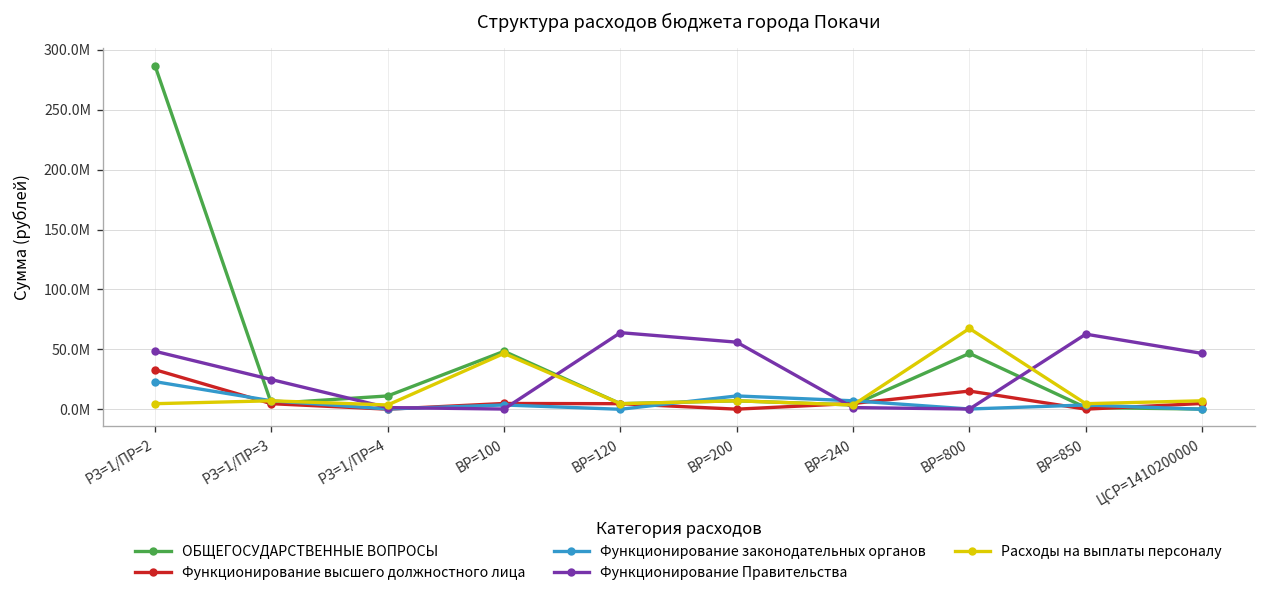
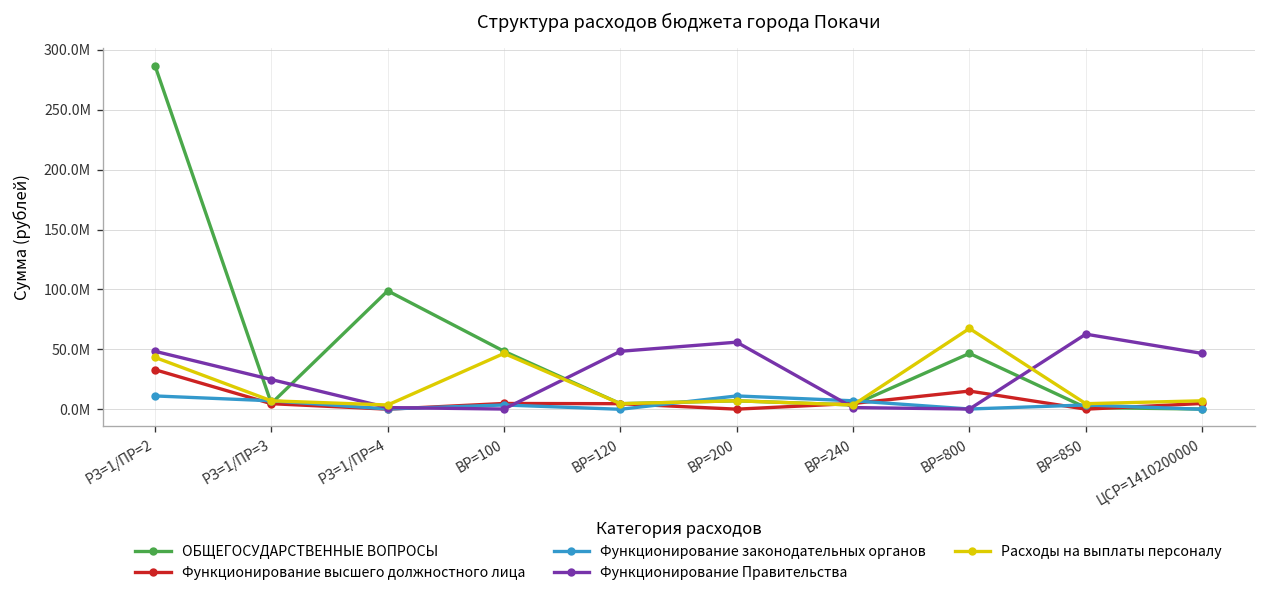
Функционирование законодательных органов, РЗ=1/ПР=2: 20000000 -> 10000000
Расходы на выплаты персоналу, РЗ=1/ПР=2: 0 -> 40000000
ОБЩЕГОСУДАРСТВЕННЫЕ ВОПРОСЫ, РЗ=1/ПР=4: 10000000 -> 100000000
Функционирование Правительства, ВР=120: 60000000 -> 50000000
